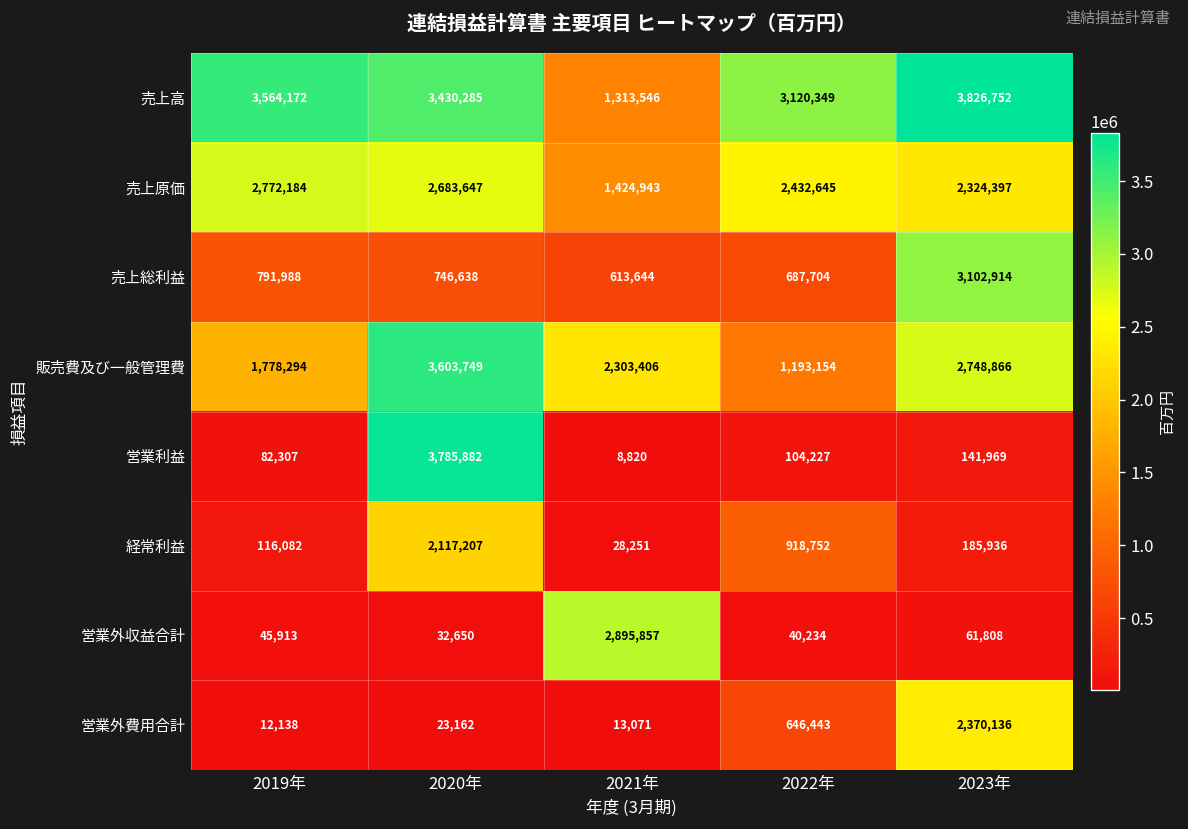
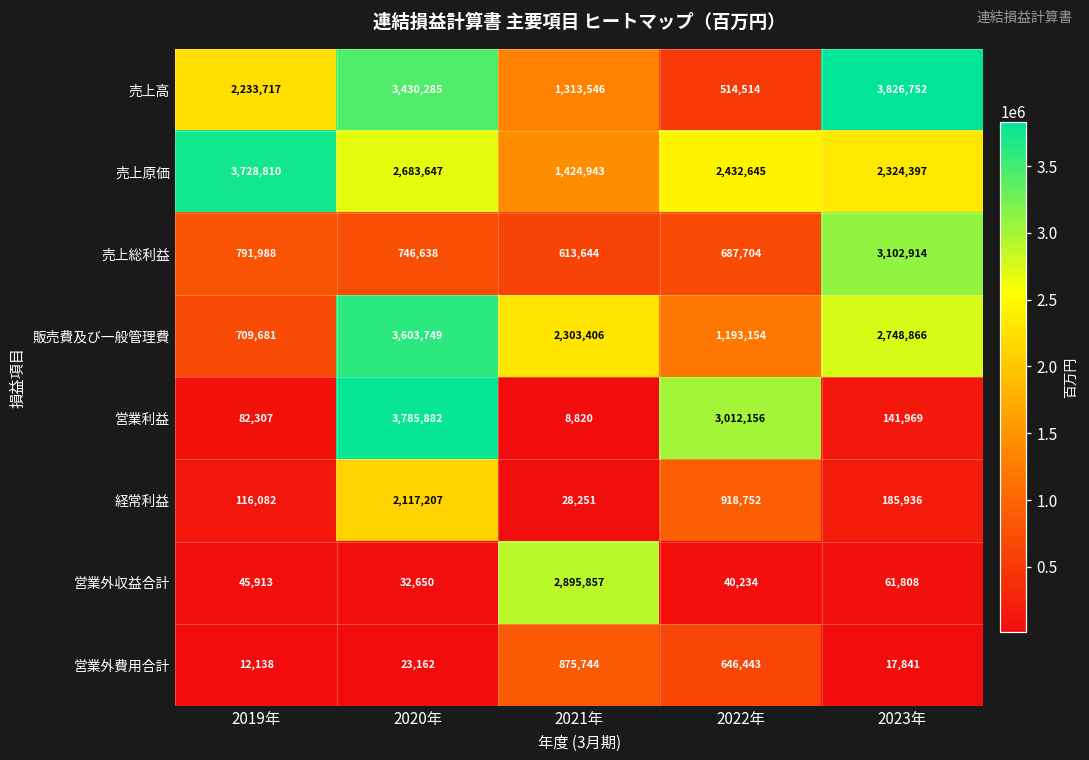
売上高, 2019年: 3,564,172 -> 2,233,717
売上高, 2022年: 3,120,349 -> 514,514
売上原価, 2019年: 2,772,184 -> 3,728,810
販売費及び一般管理費, 2019年: 1,778,294 -> 709,681
営業利益, 2022年: 104,227 -> 3,012,156
営業外費用合計, 2021年: 13,071 -> 875,744
営業外費用合計, 2023年: 2,370,136 -> 17,841
